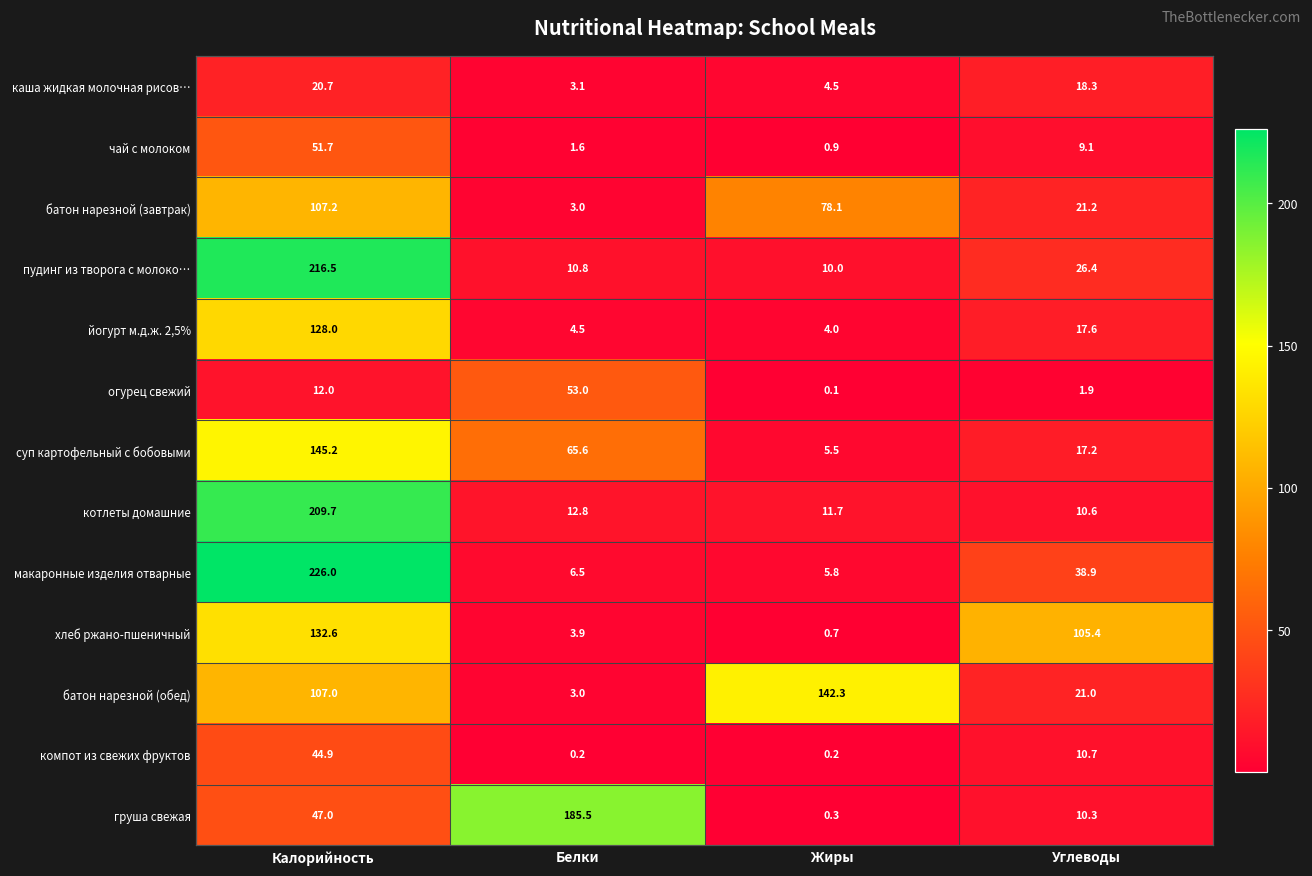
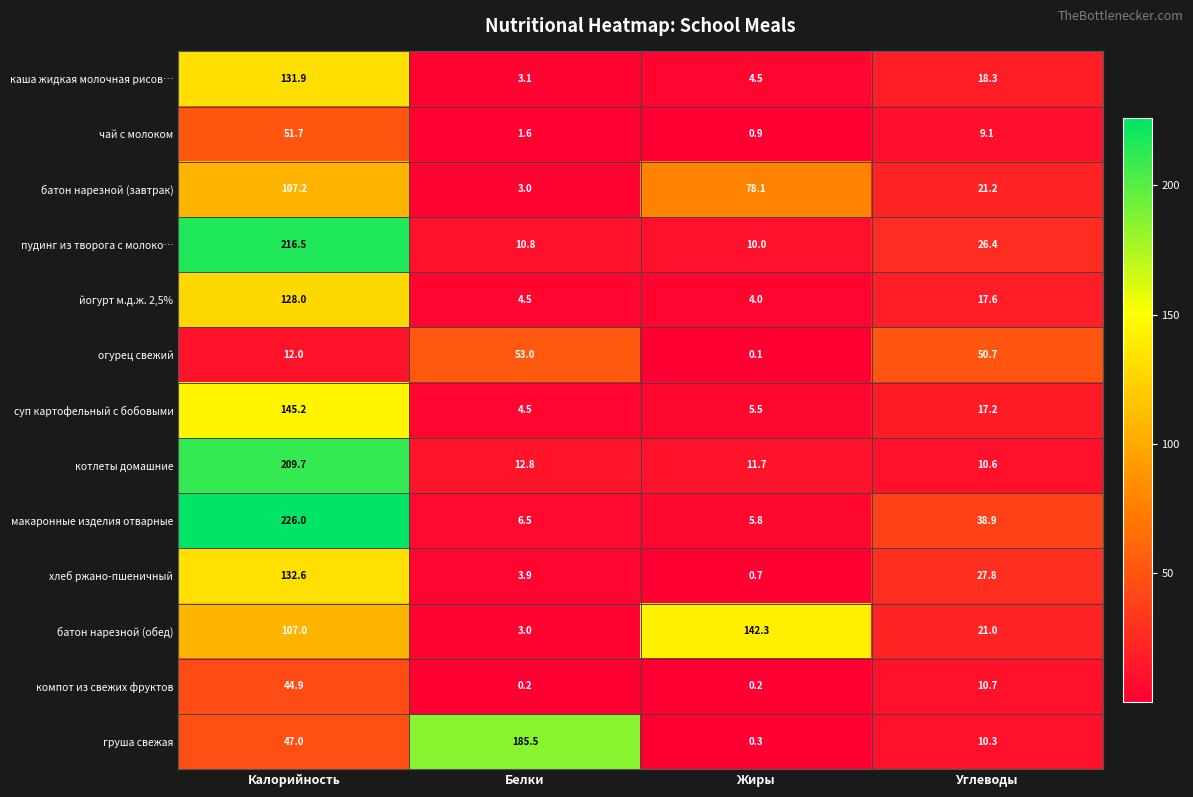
каша жидкая молочная рисов…, Калорийность: 20.7 -> 131.9
огурец свежий, Углеводы: 1.9 -> 50.7
суп картофельный с бобовыми, Белки: 65.6 -> 4.5
хлеб ржано-пшеничный, Углеводы: 105.4 -> 27.8
